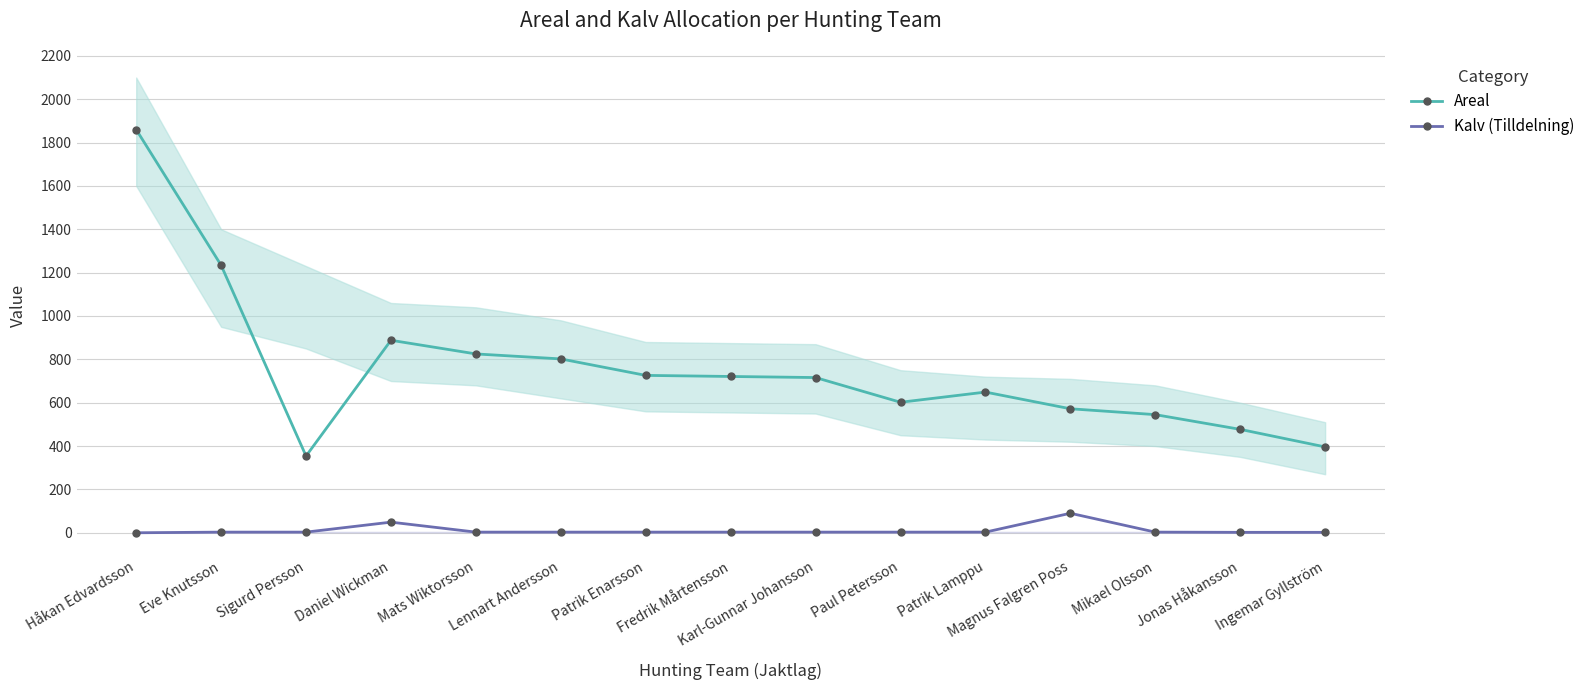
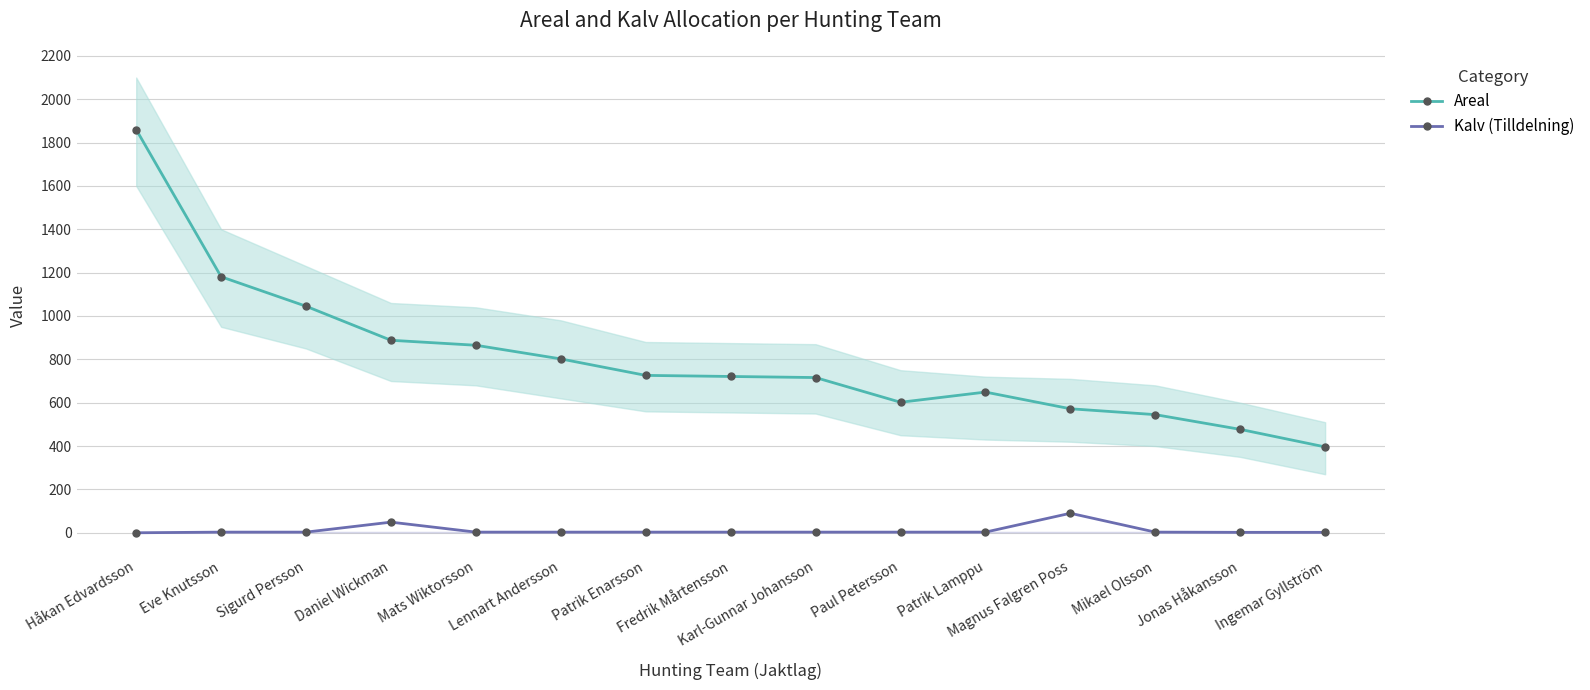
Areal, Eve Knutsson: 1230 -> 1180
Areal, Sigurd Persson: 350 -> 1050
Areal, Mats Wiktorsson: 830 -> 870
